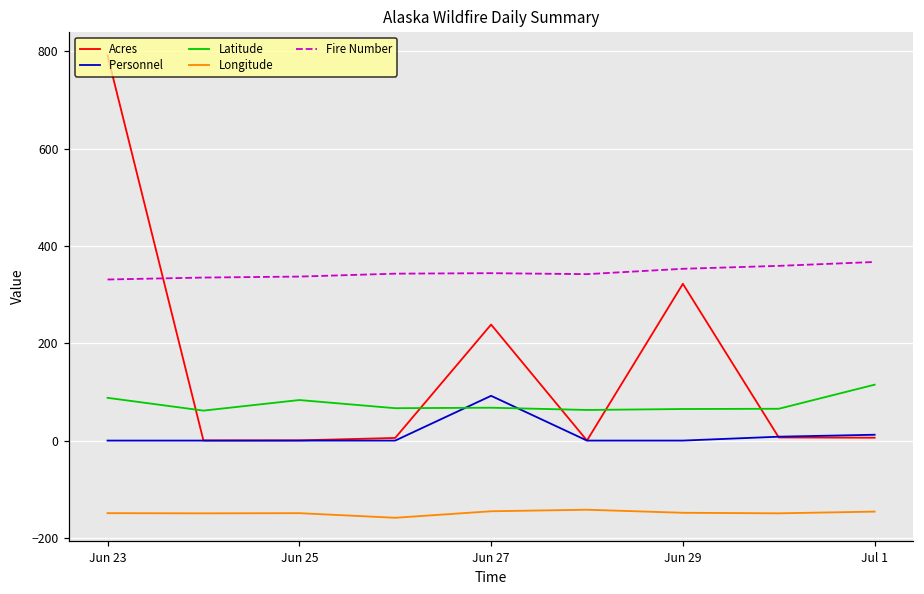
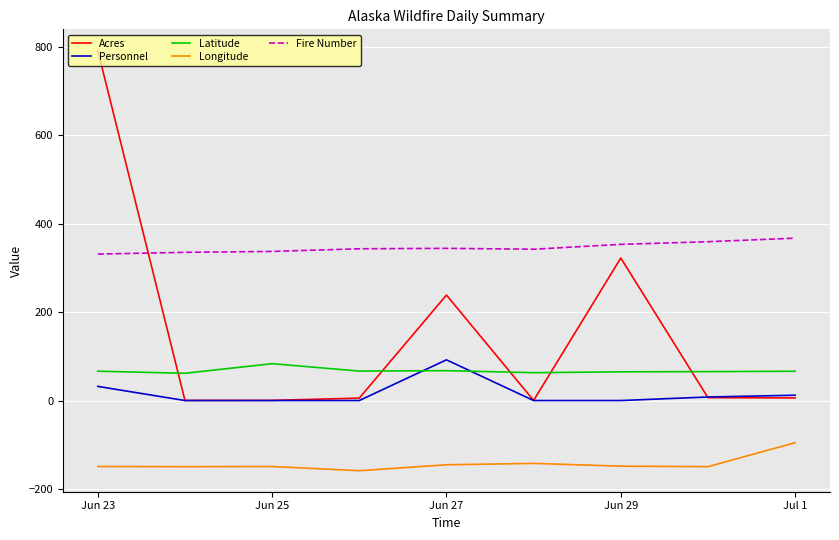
Personnel, Jun 23: 0 -> 30
Latitude, Jun 23: 90 -> 70
Latitude, Jul 1: 110 -> 70
Longitude, Jul 1: -150 -> -100
